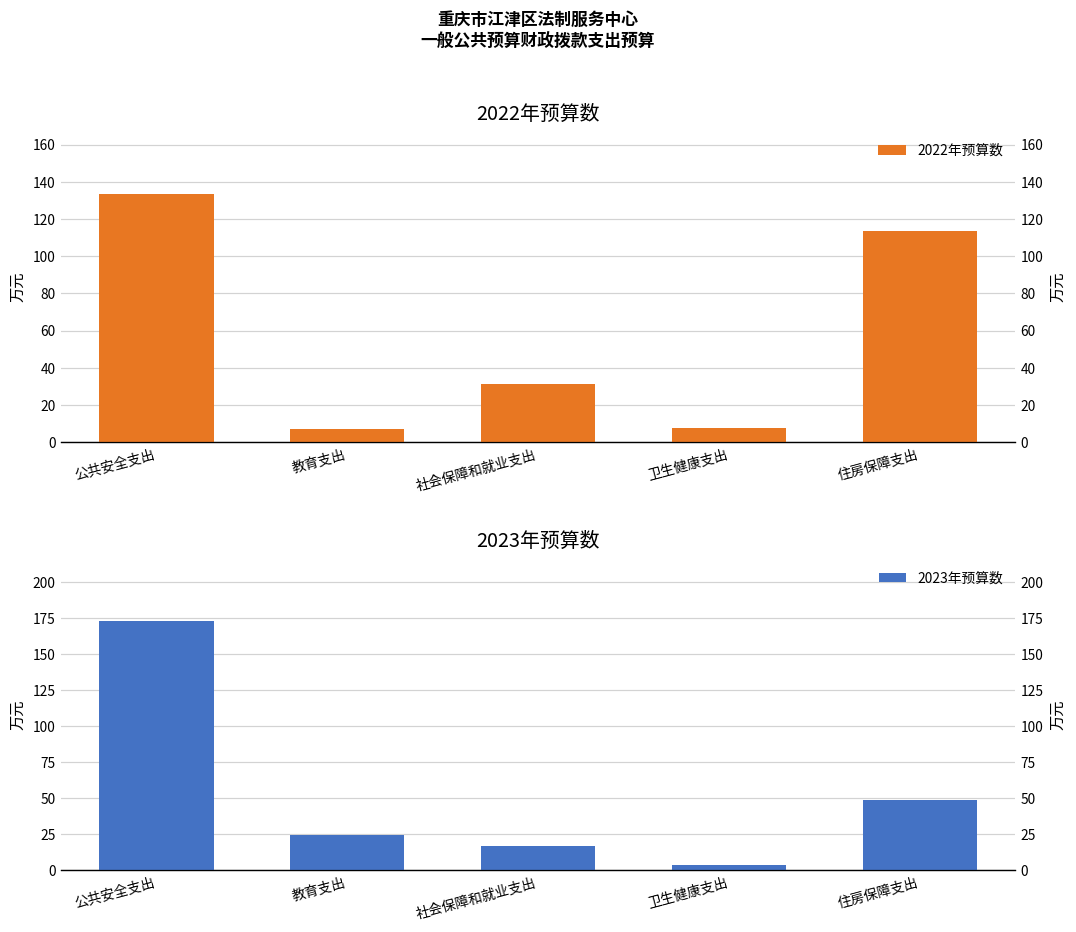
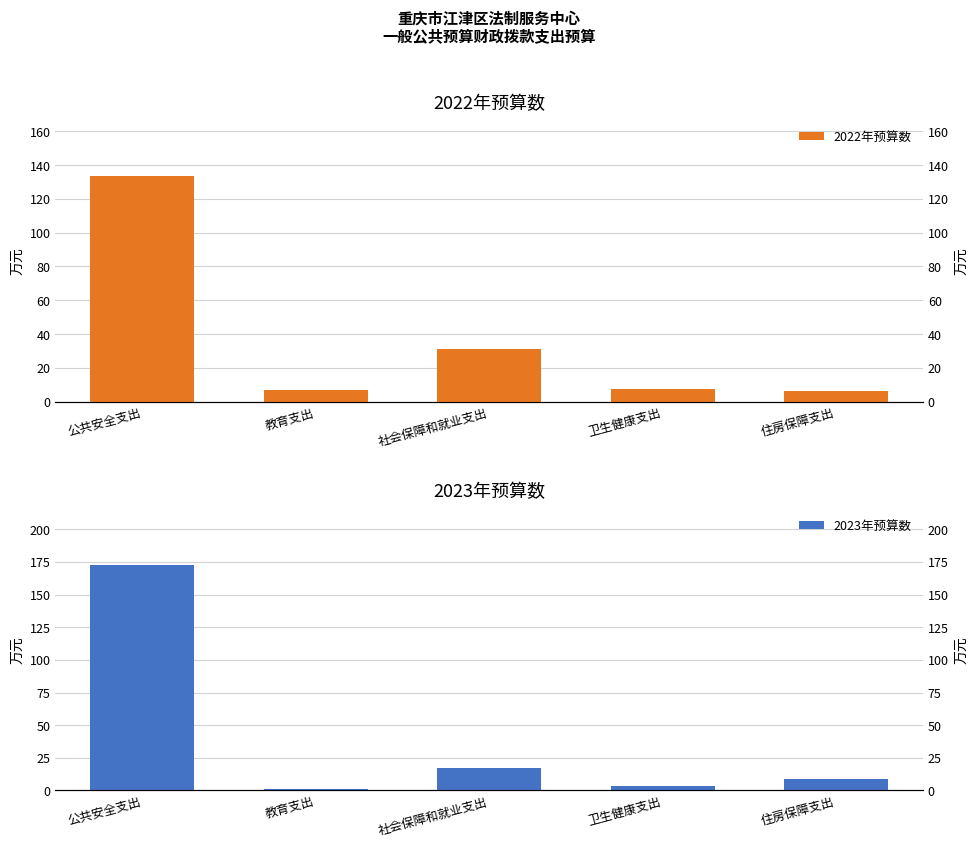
2022年预算数, 住房保障支出: 113 -> 6
2023年预算数, 教育支出: 24 -> 1
2023年预算数, 住房保障支出: 48 -> 8
